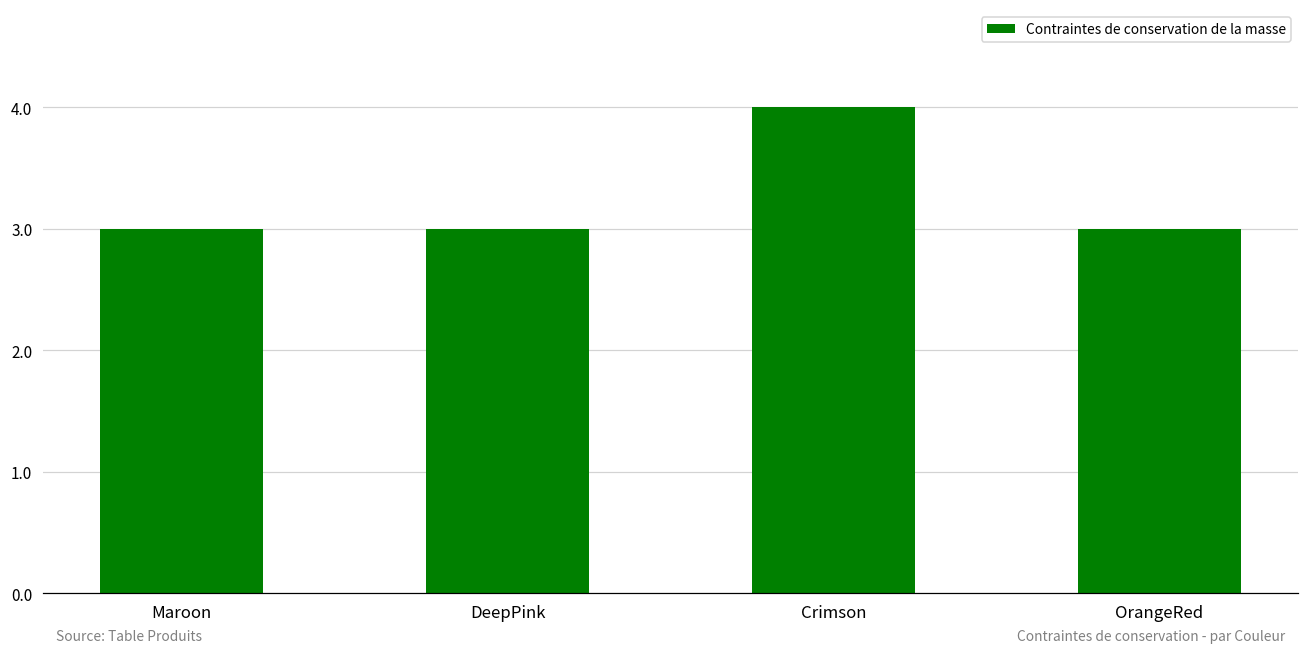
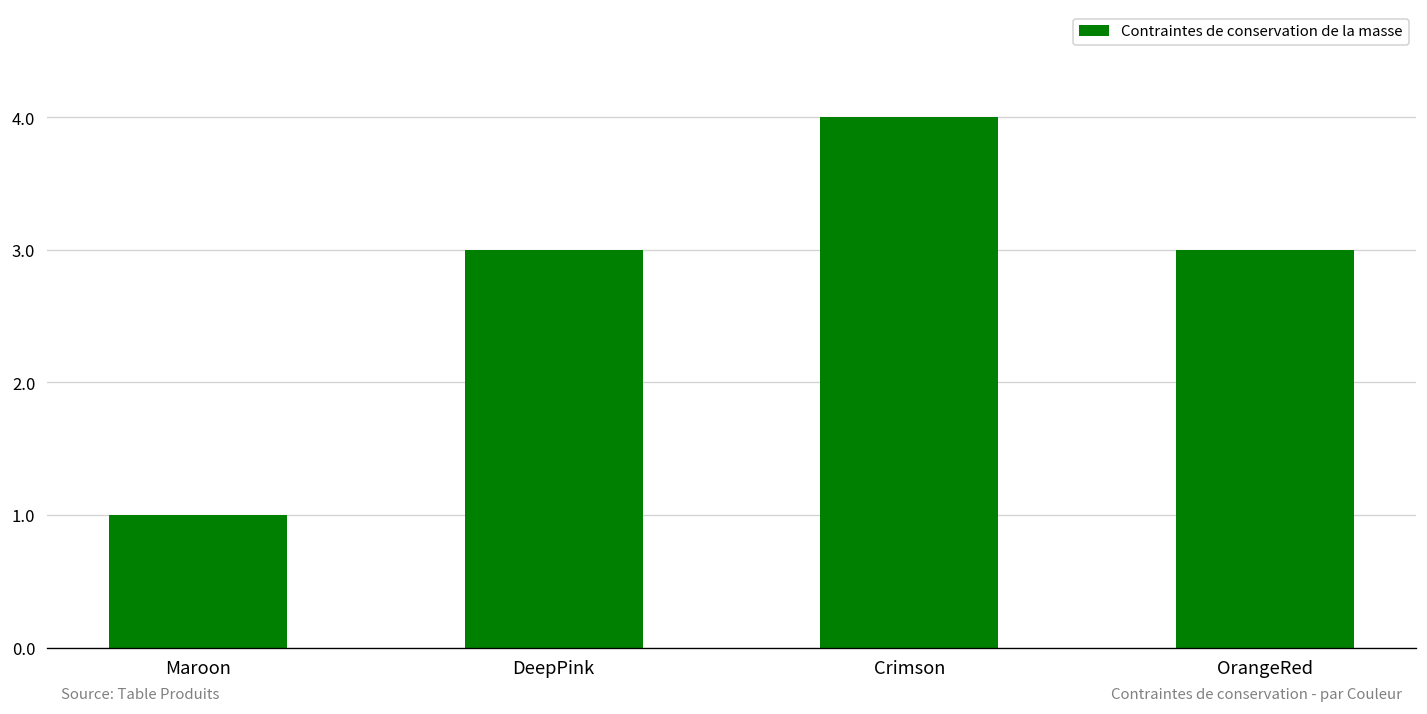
Maroon: 3 -> 1
